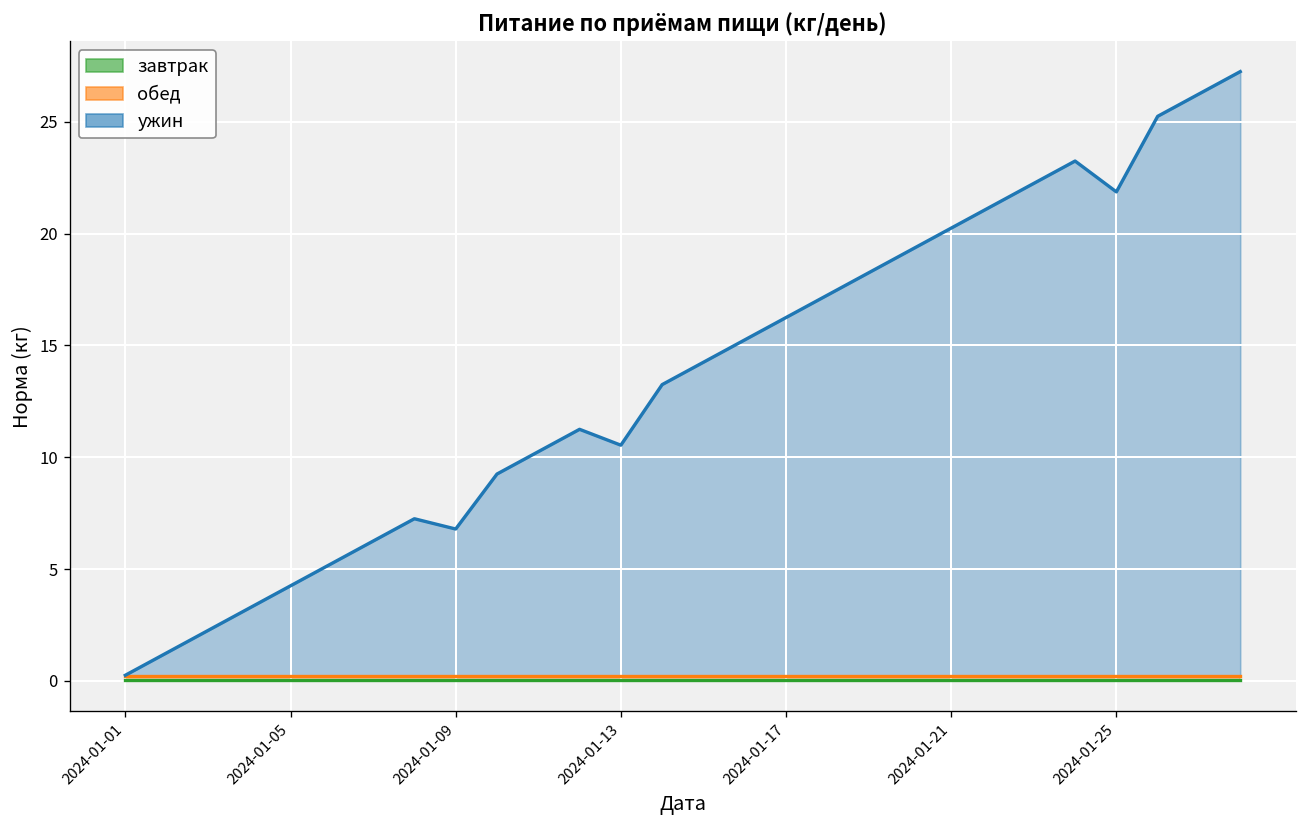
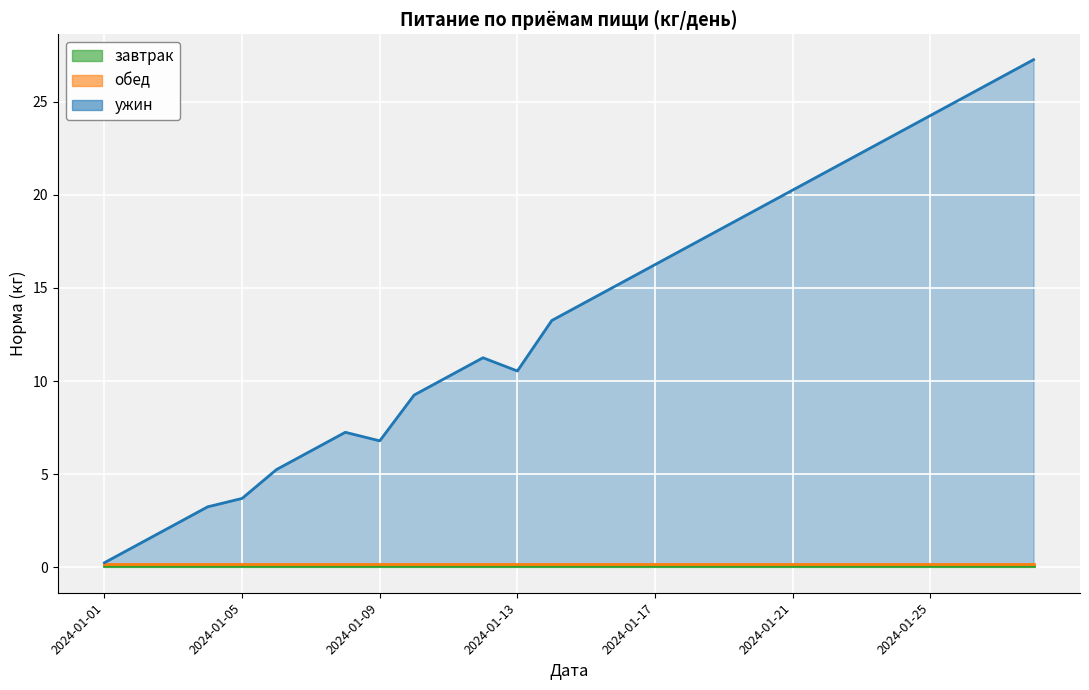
ужин, 2024-01-05: 4.3 -> 3.7
ужин, 2024-01-25: 21.9 -> 24.3
